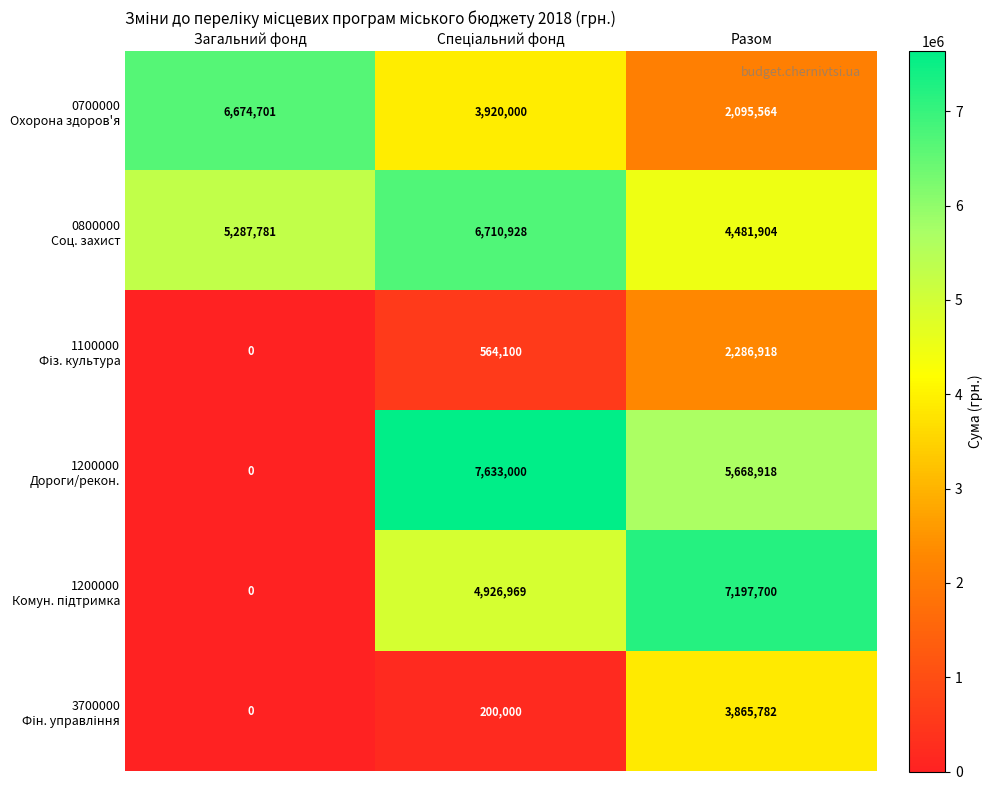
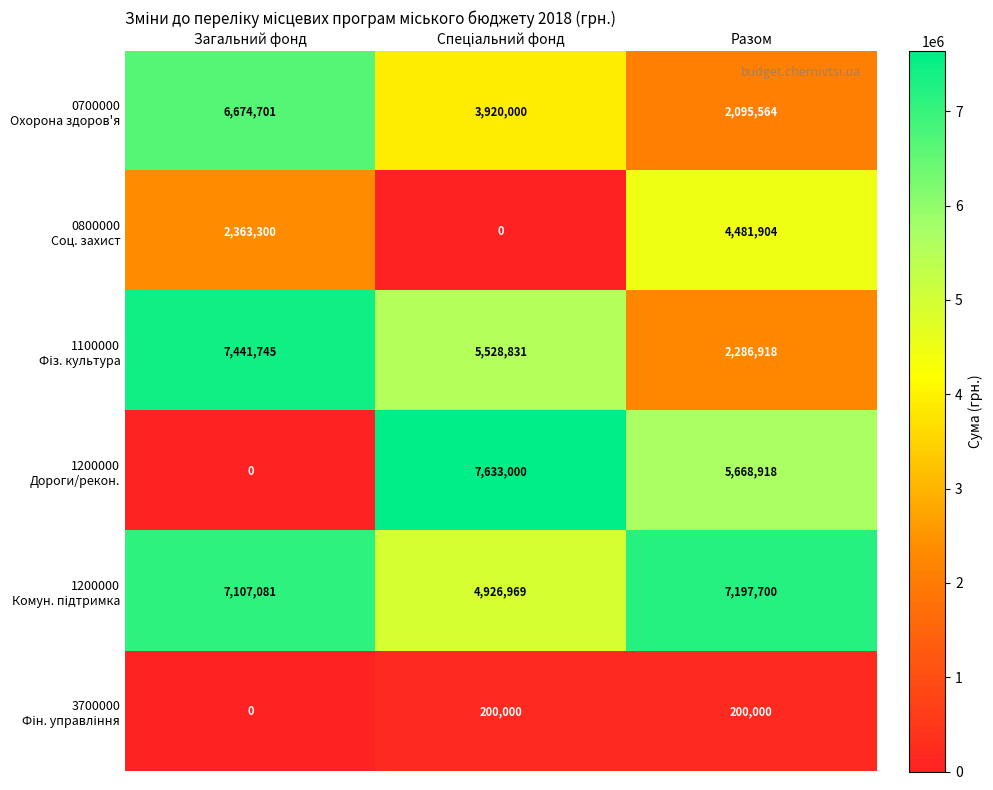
0800000 Соц. захист, Загальний фонд: 5,287,781 -> 2,363,300
0800000 Соц. захист, Спеціальний фонд: 6,710,928 -> 0
1100000 Фіз. культура, Загальний фонд: 0 -> 7,441,745
1100000 Фіз. культура, Спеціальний фонд: 564,100 -> 5,528,831
1200000 Комун. підтримка, Загальний фонд: 0 -> 7,107,081
3700000 Фін. управління, Разом: 3,865,782 -> 200,000
